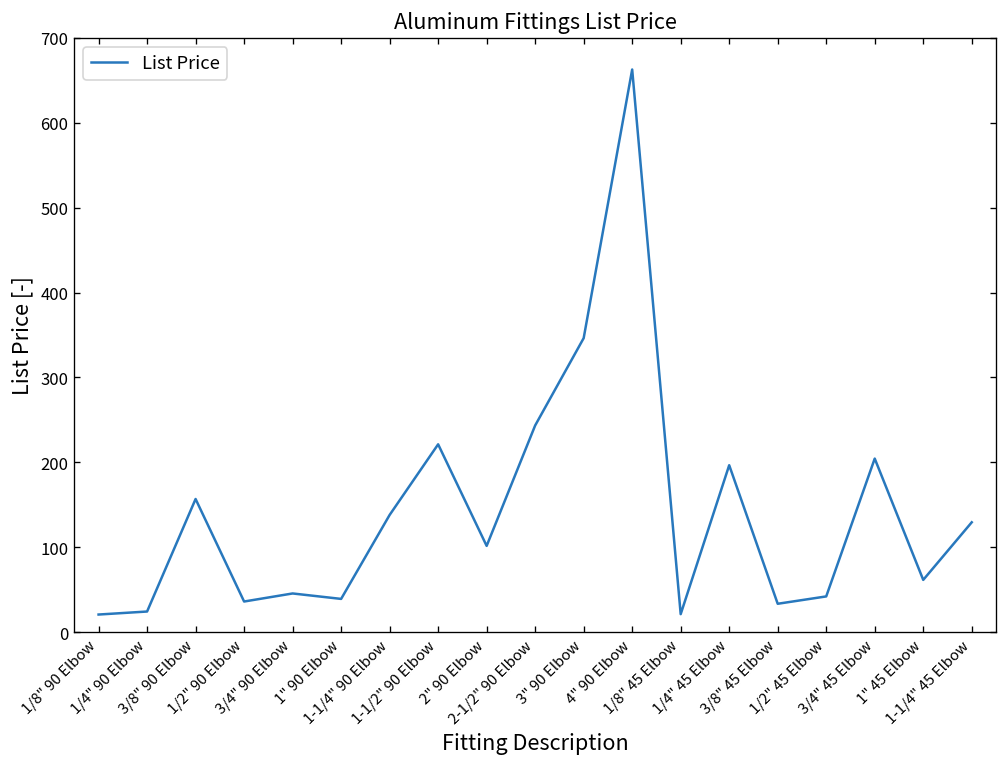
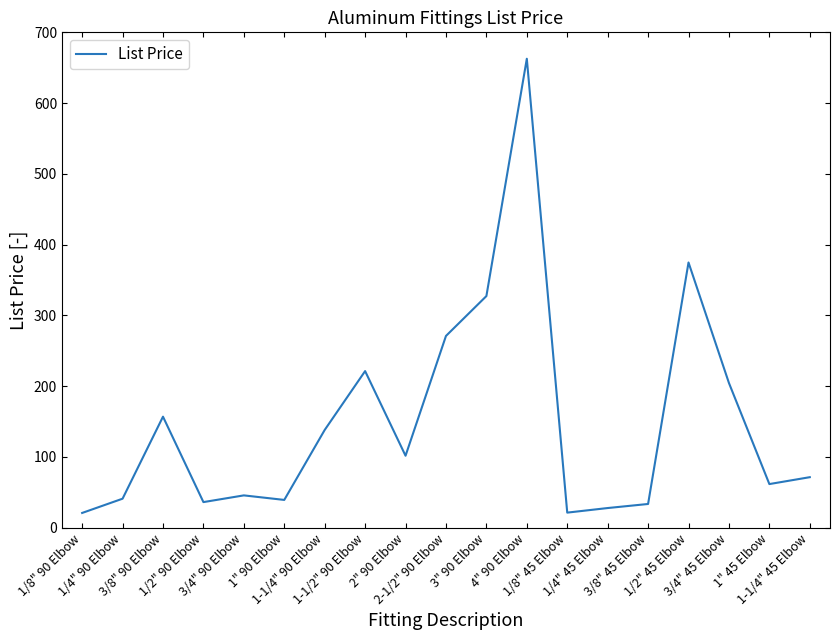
1/4" 90 Elbow: 20 -> 40
2-1/2" 90 Elbow: 240 -> 270
3" 90 Elbow: 350 -> 330
1/4" 45 Elbow: 200 -> 30
1/2" 45 Elbow: 40 -> 370
1-1/4" 45 Elbow: 130 -> 70
